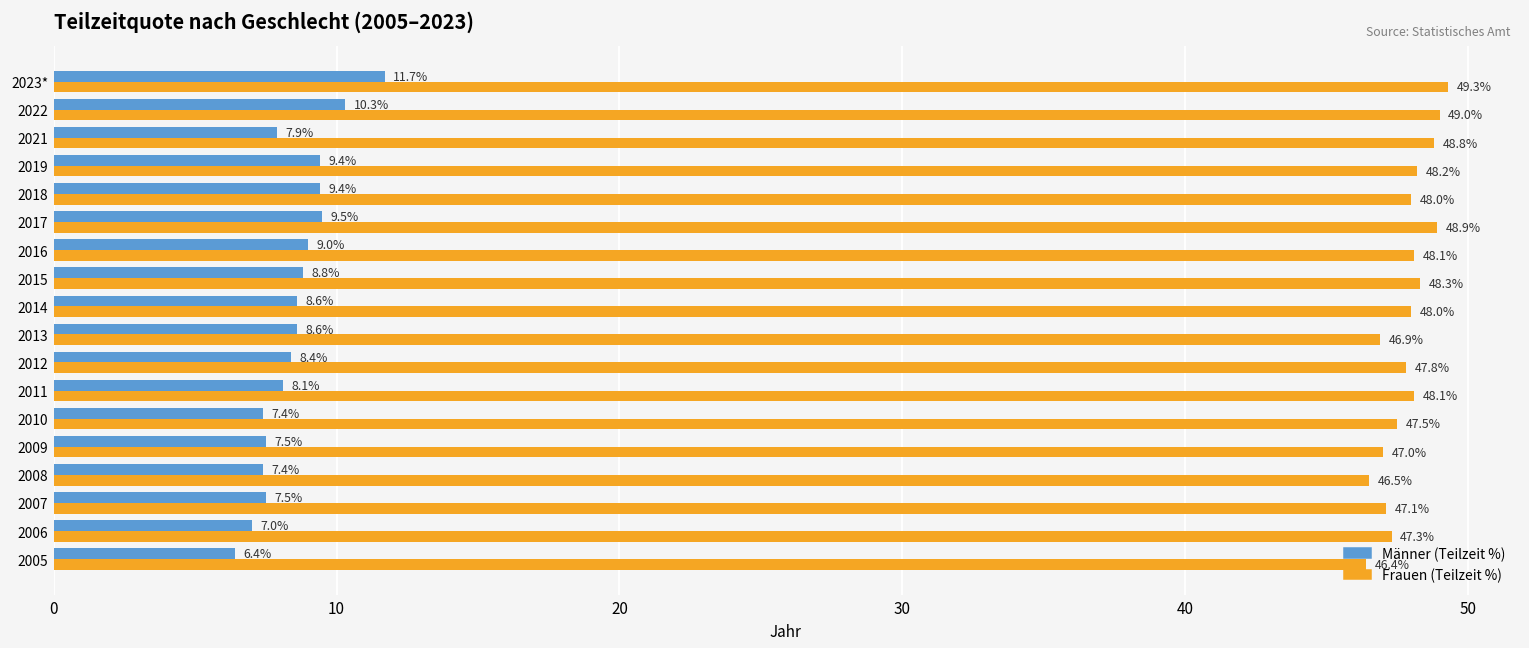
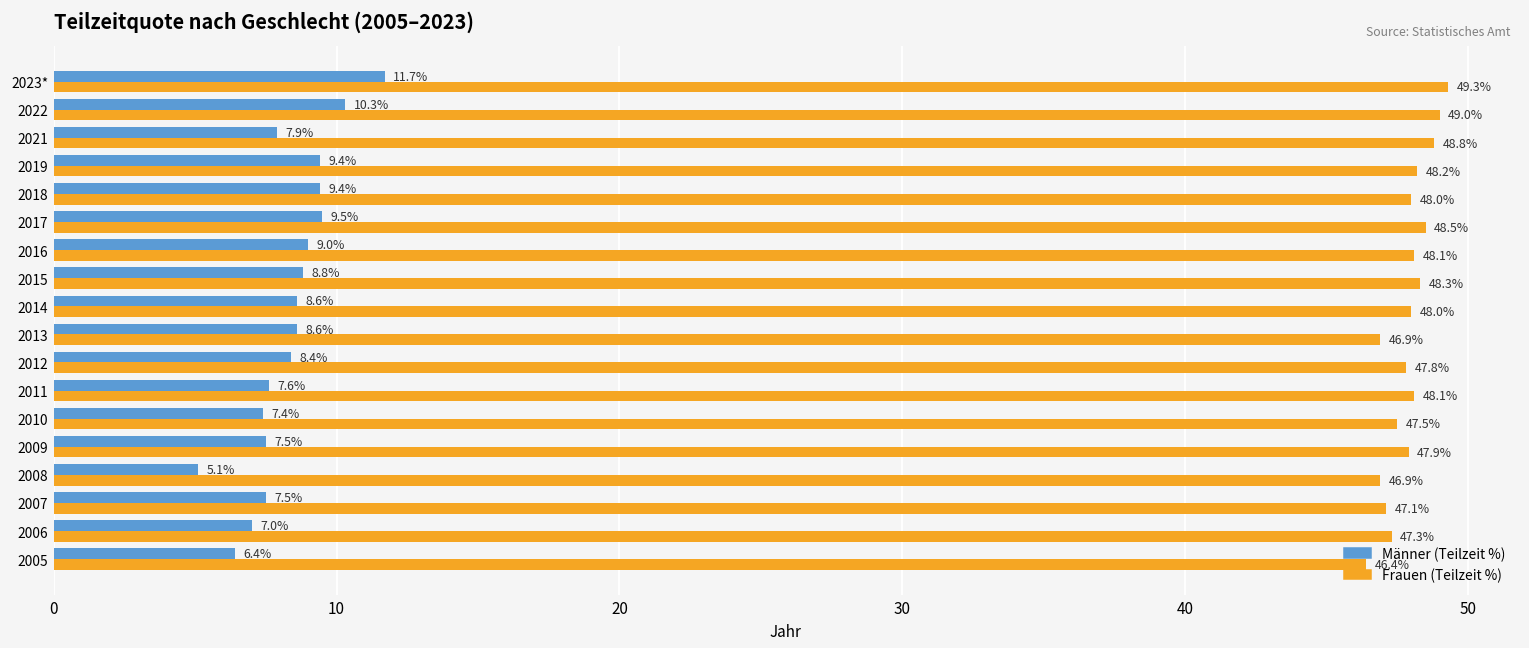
Frauen (Teilzeit %), 2017: 48.9% -> 48.5%
Männer (Teilzeit %), 2011: 8.1% -> 7.6%
Frauen (Teilzeit %), 2009: 47.0% -> 47.9%
Männer (Teilzeit %), 2008: 7.4% -> 5.1%
Frauen (Teilzeit %), 2008: 46.5% -> 46.9%
